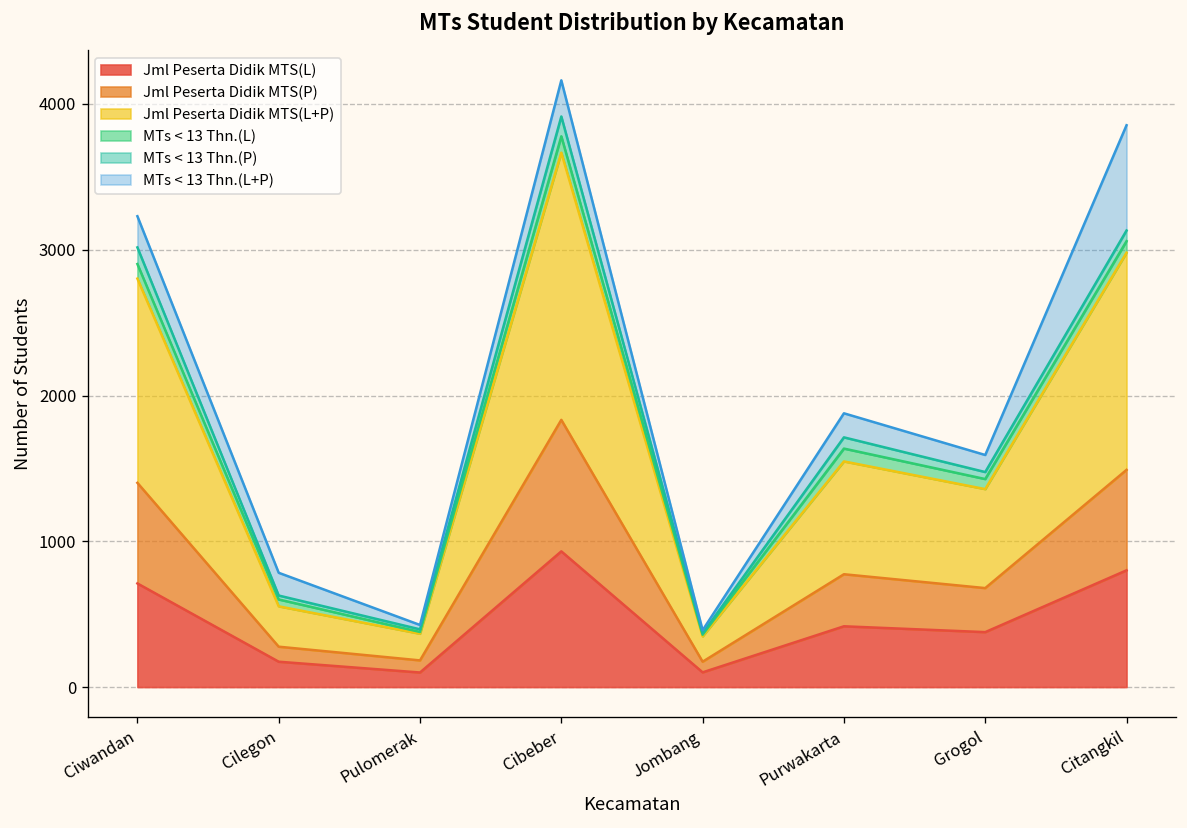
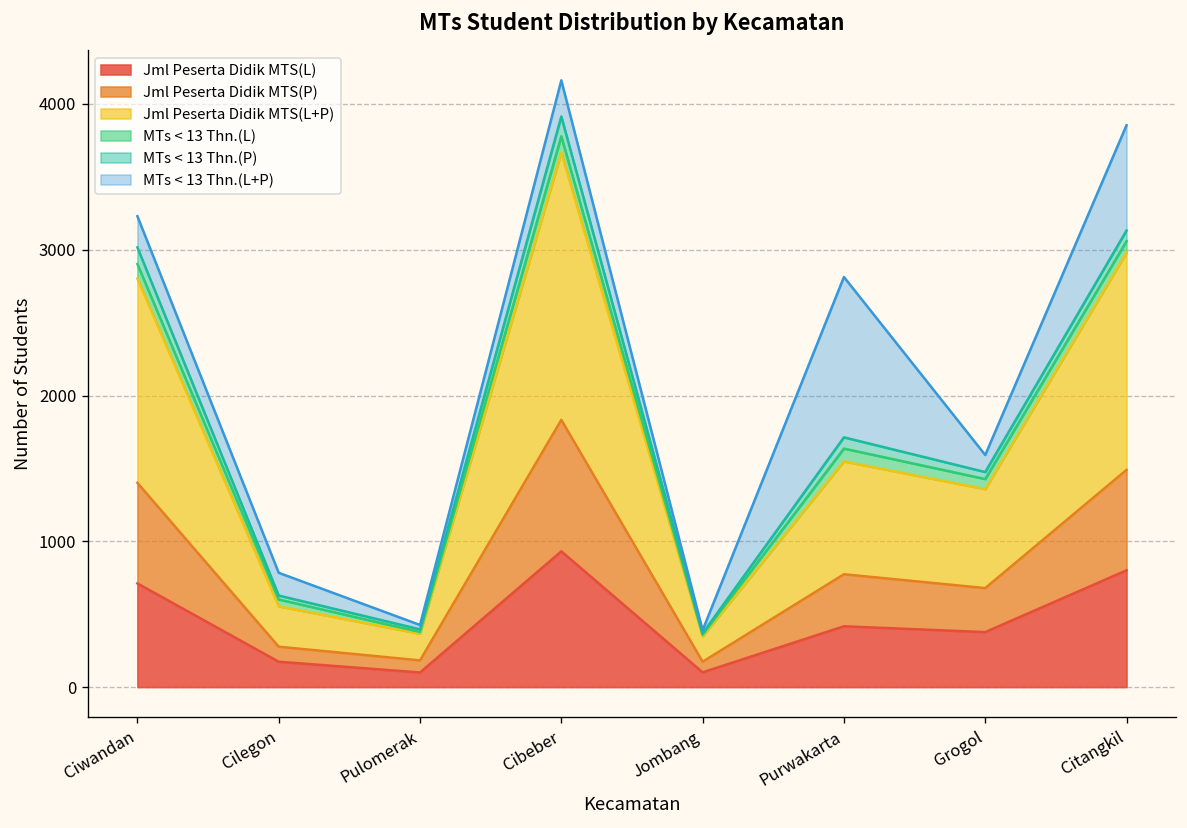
MTs < 13 Thn.(L+P), Purwakarta: 170 -> 1100
